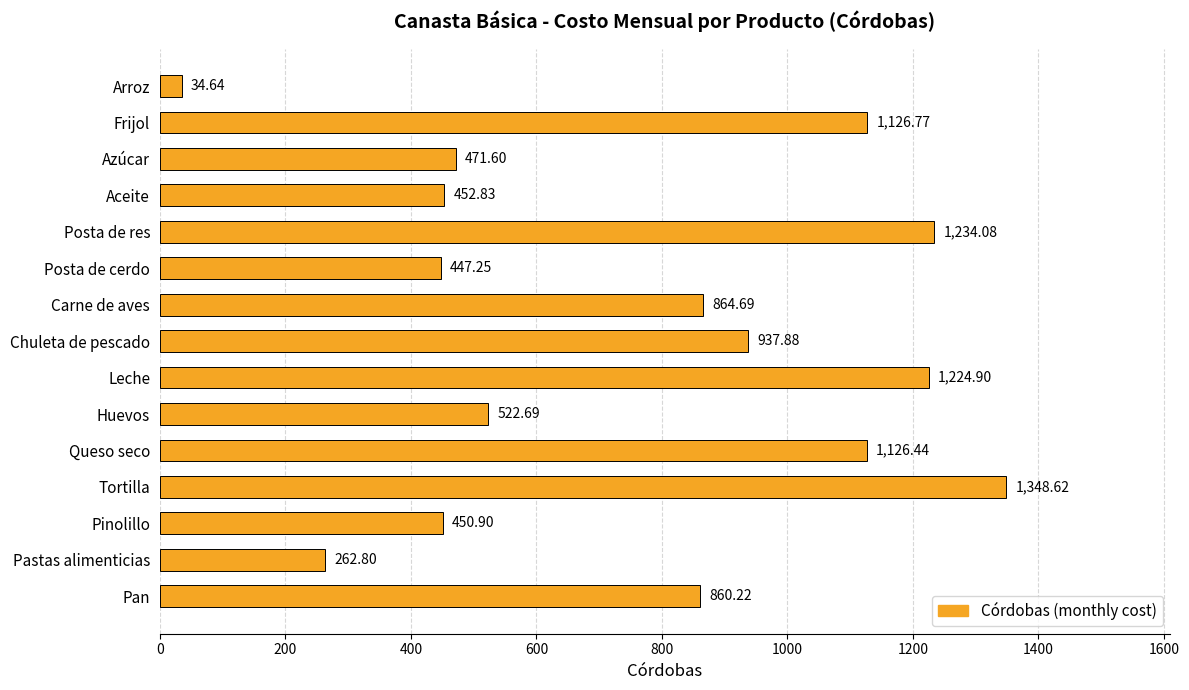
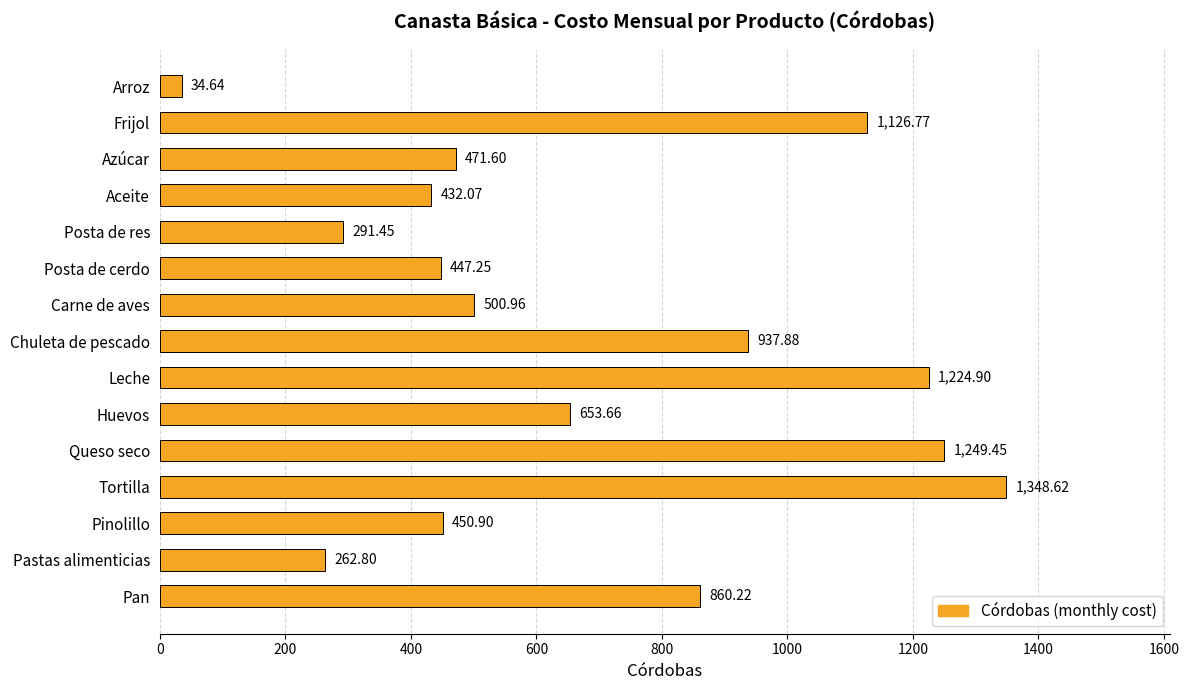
Aceite: 452.83 -> 432.07
Posta de res: 1,234.08 -> 291.45
Carne de aves: 864.69 -> 500.96
Huevos: 522.69 -> 653.66
Queso seco: 1,126.44 -> 1,249.45
